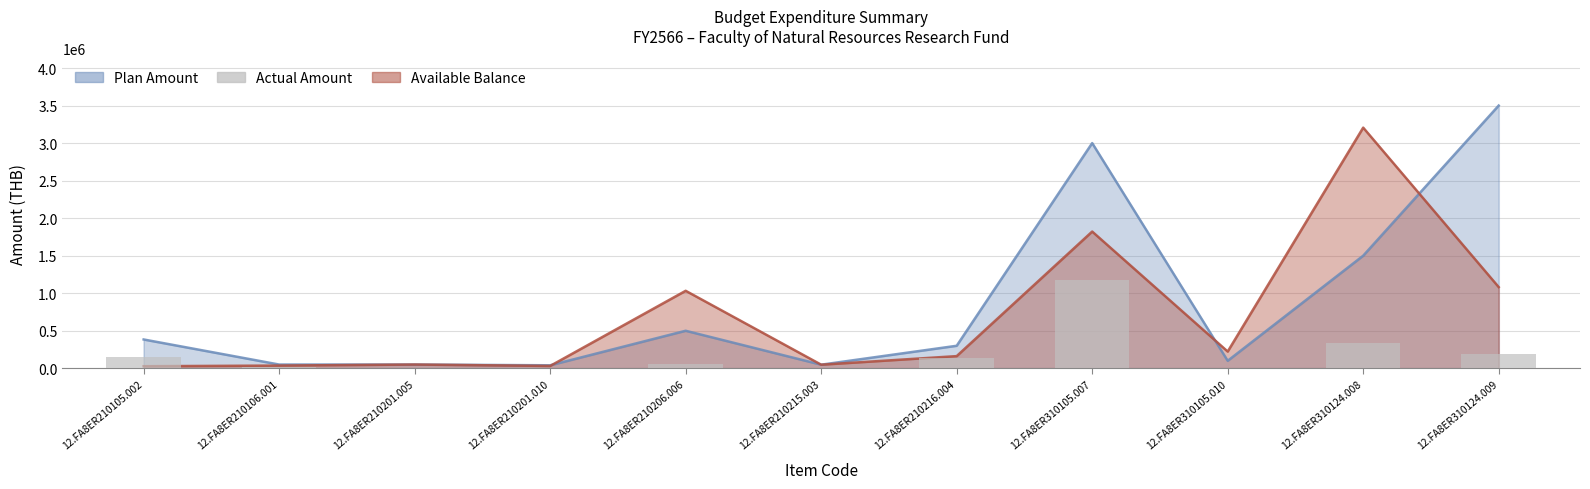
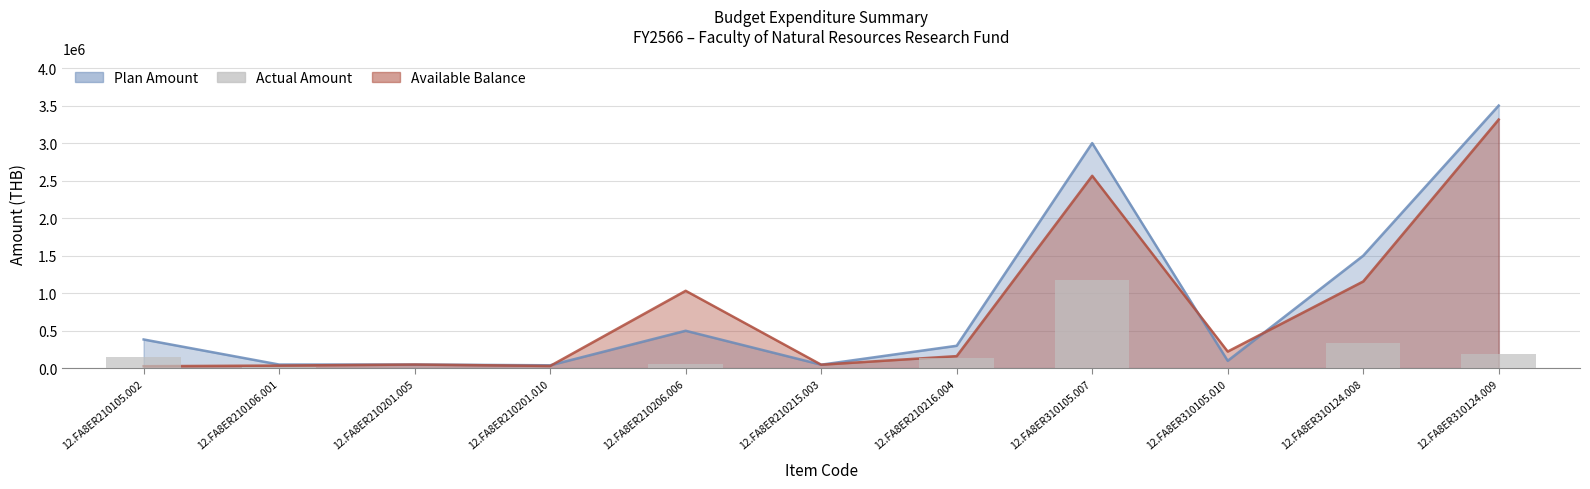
Available Balance, 12.FA8ER310105.007: 1800000 -> 2600000
Available Balance, 12.FA8ER310124.008: 3200000 -> 1200000
Available Balance, 12.FA8ER310124.009: 1100000 -> 3300000
